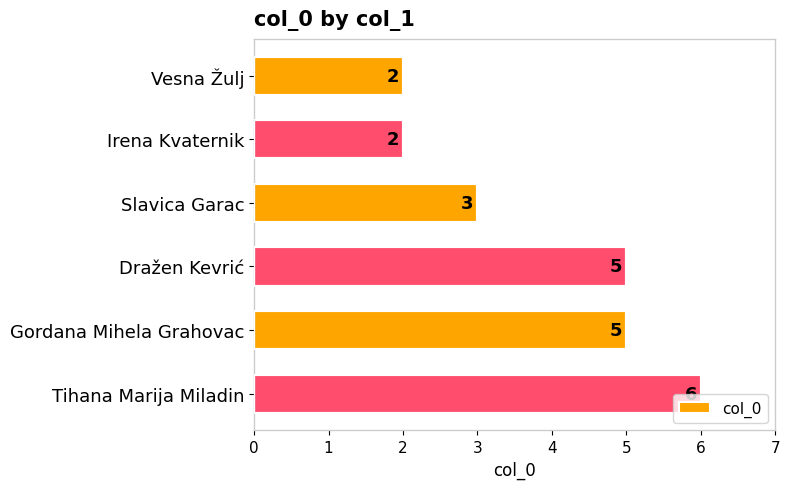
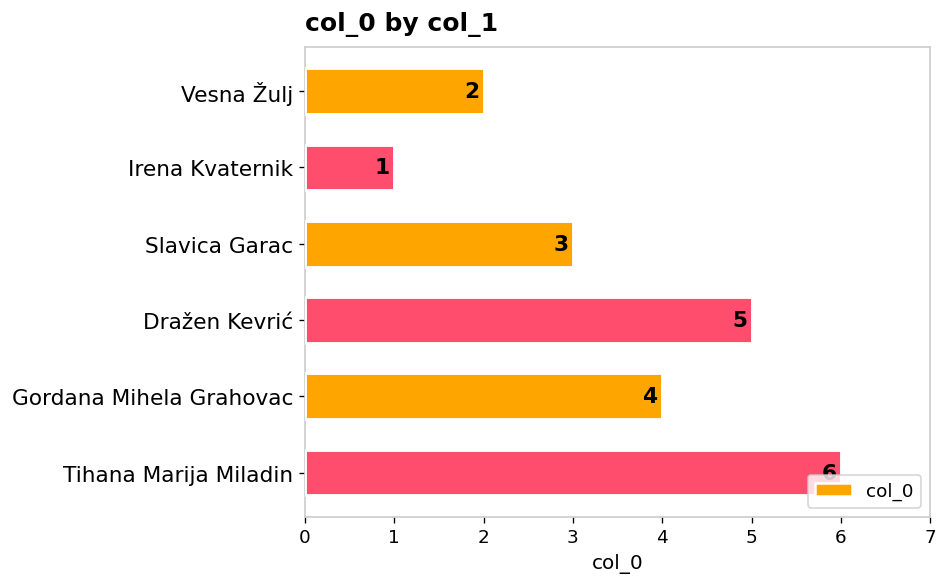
Irena Kvaternik: 2 -> 1
Gordana Mihela Grahovac: 5 -> 4
